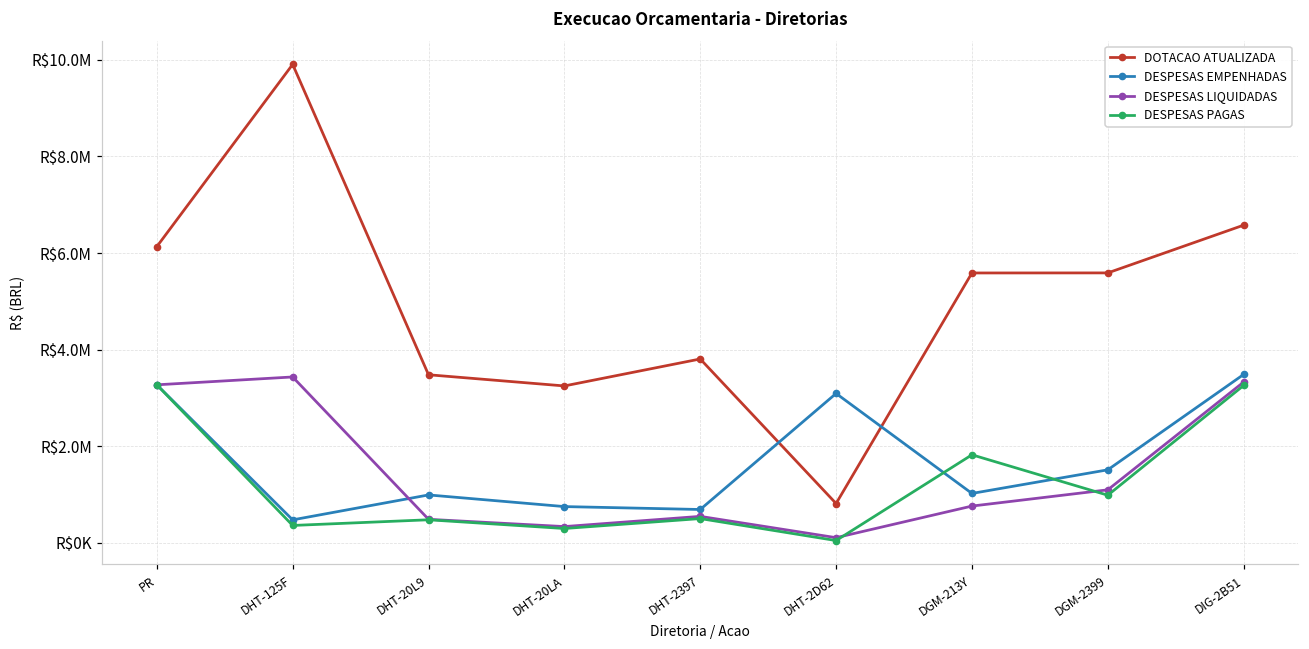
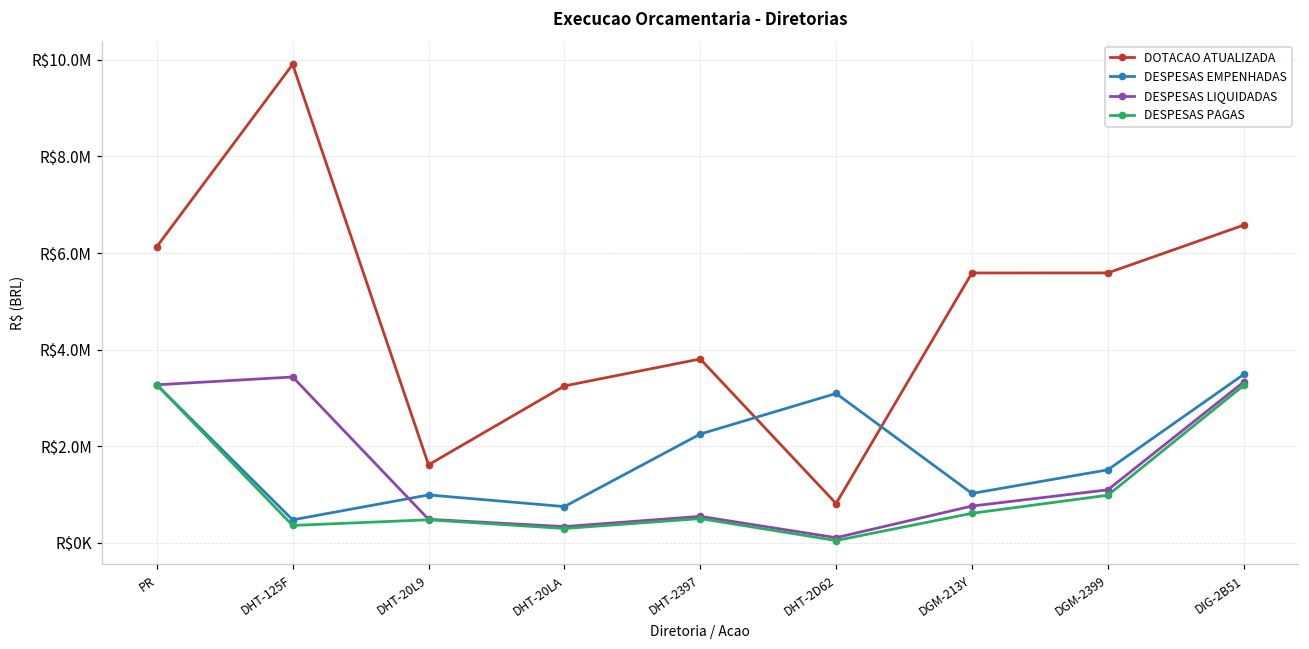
DOTACAO ATUALIZADA, DHT-20L9: R$3500000 -> R$1600000
DESPESAS EMPENHADAS, DHT-2397: R$700000 -> R$2300000
DESPESAS PAGAS, DGM-213Y: R$1800000 -> R$600000
